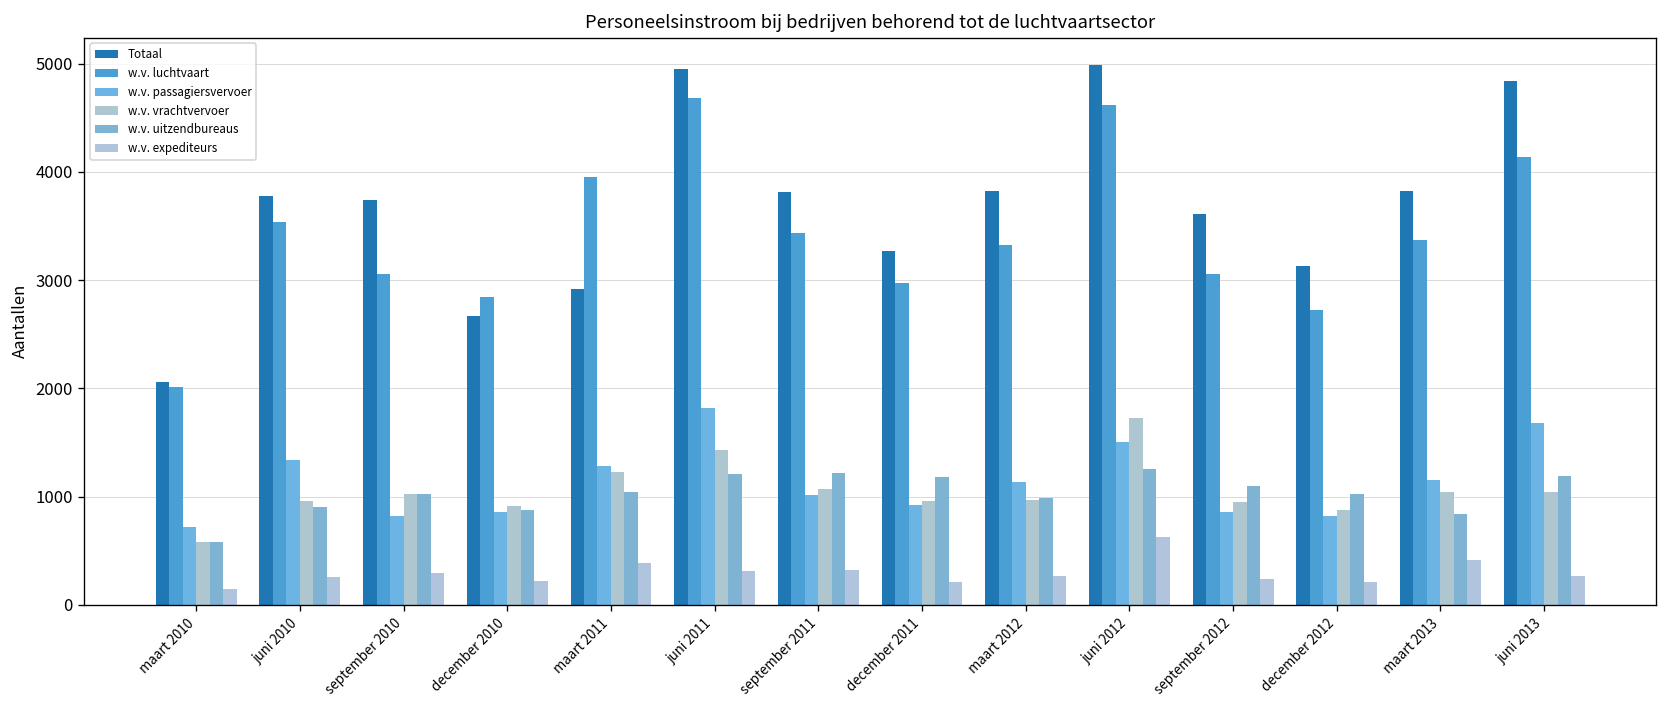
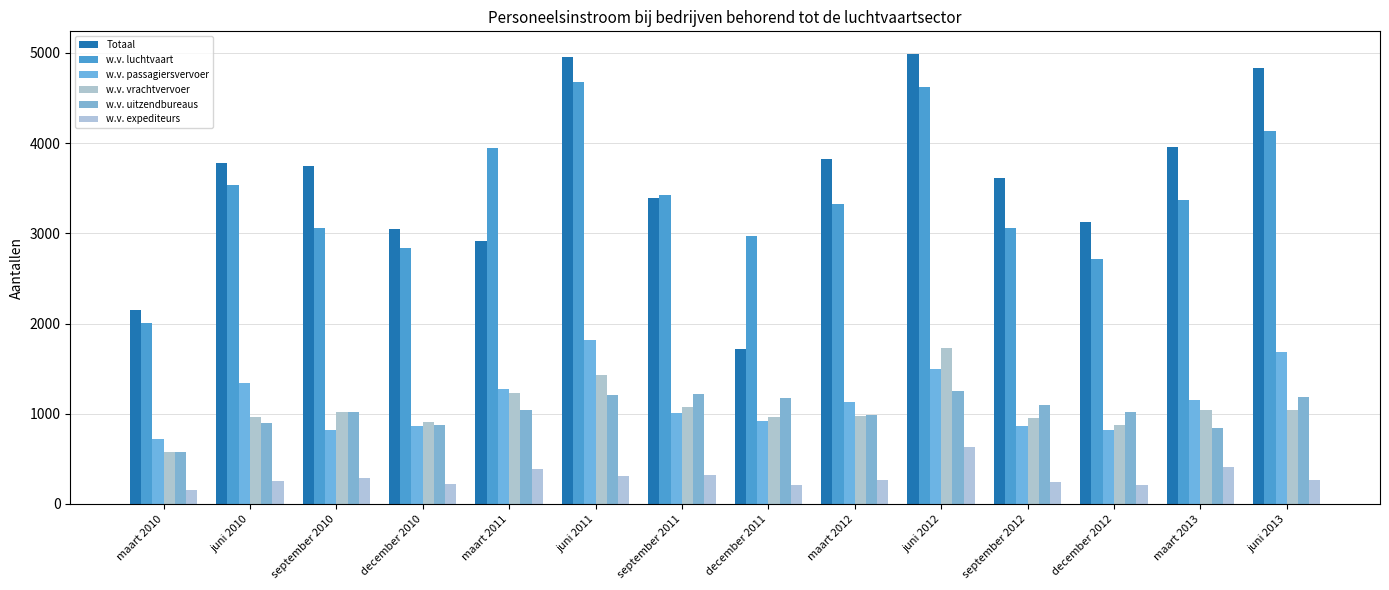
Totaal, maart 2010: 2100 -> 2200
Totaal, december 2010: 2700 -> 3100
Totaal, september 2011: 3800 -> 3400
Totaal, december 2011: 3300 -> 1700
Totaal, maart 2013: 3800 -> 4000
